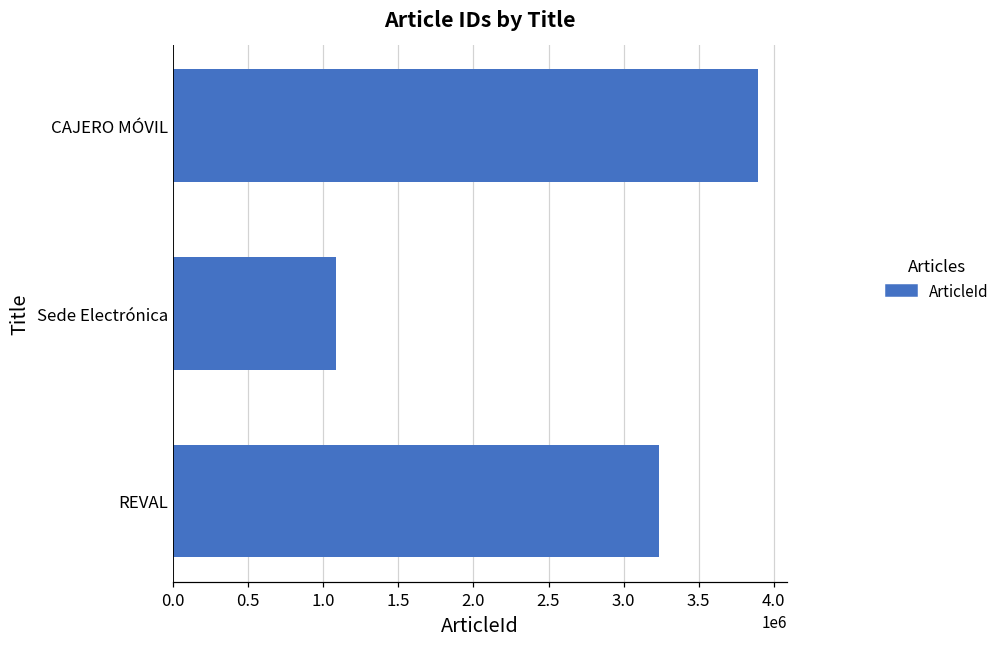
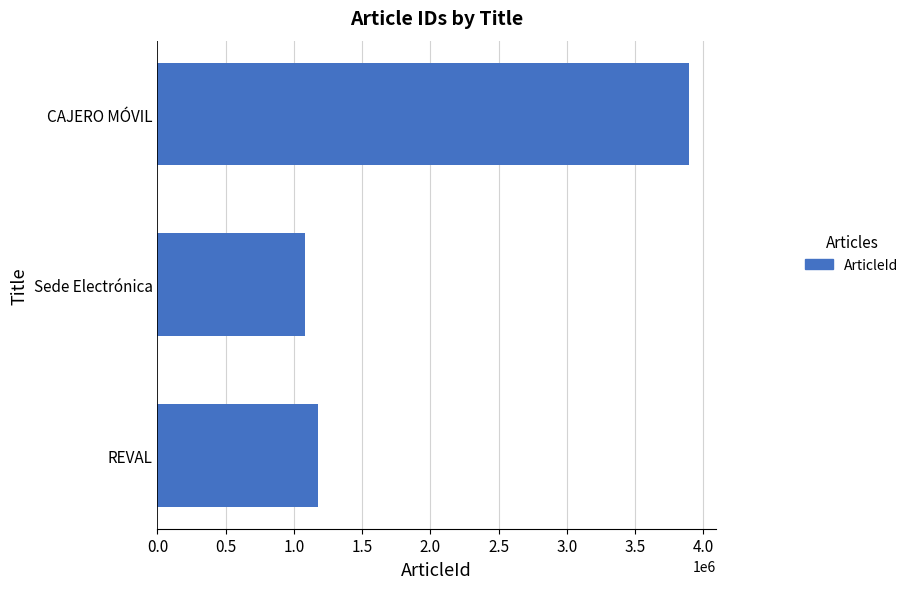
REVAL: 3230000 -> 1180000
